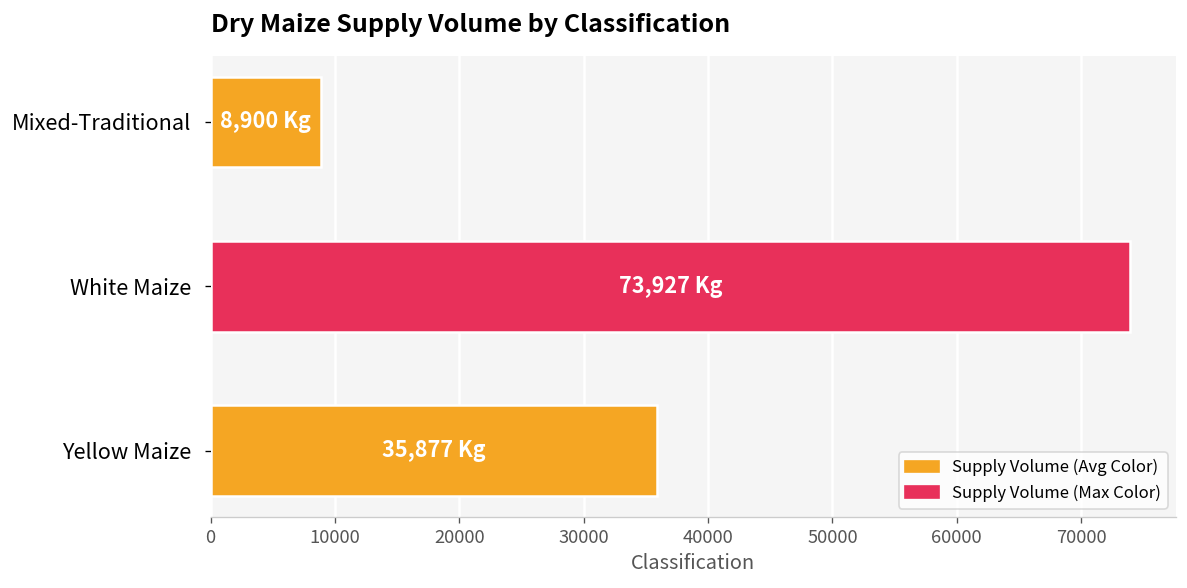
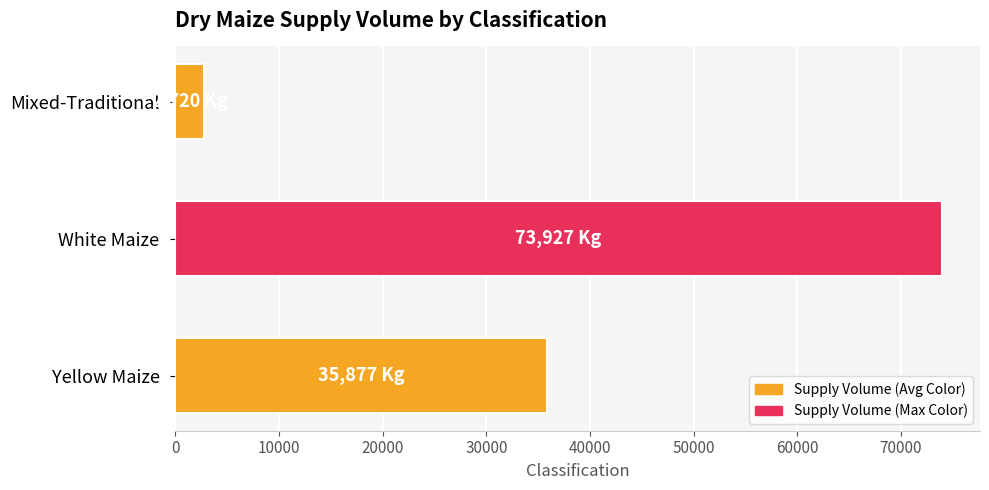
Mixed-Traditional: 8900 -> 2700
